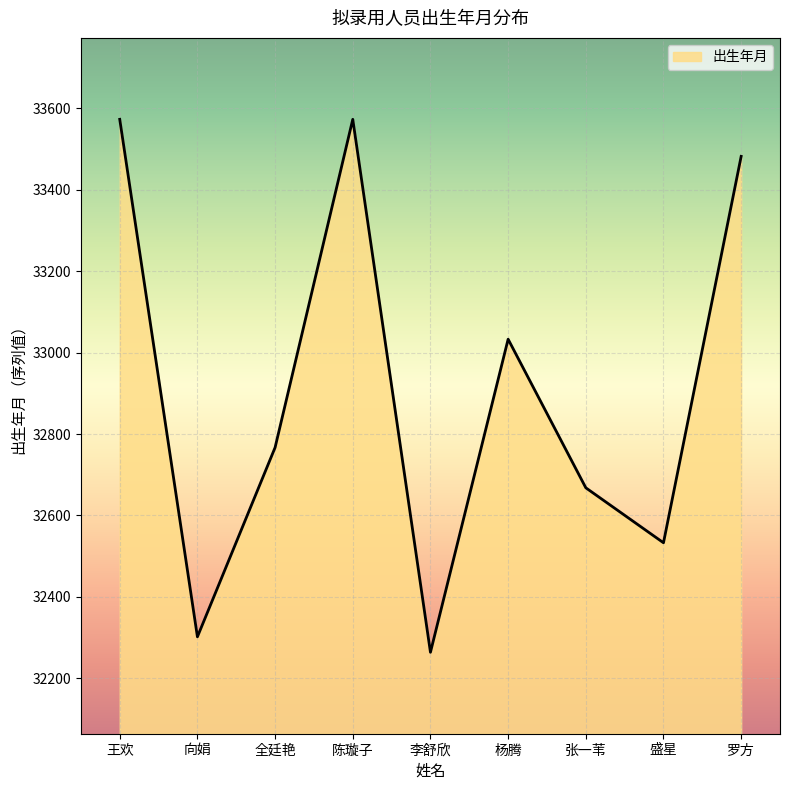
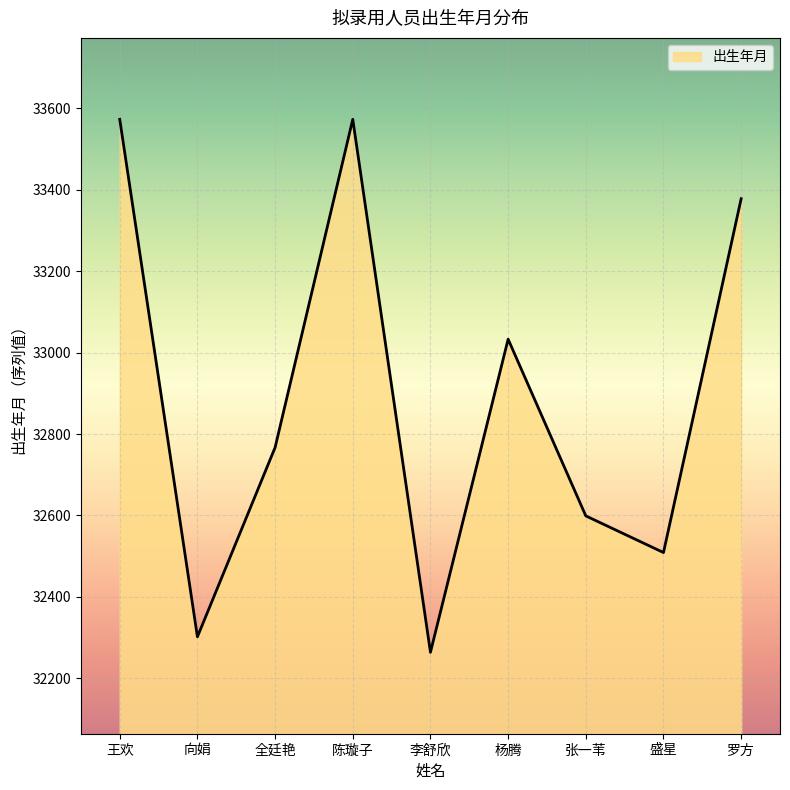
张一苇: 32670 -> 32600
盛星: 32530 -> 32510
罗方: 33480 -> 33380
